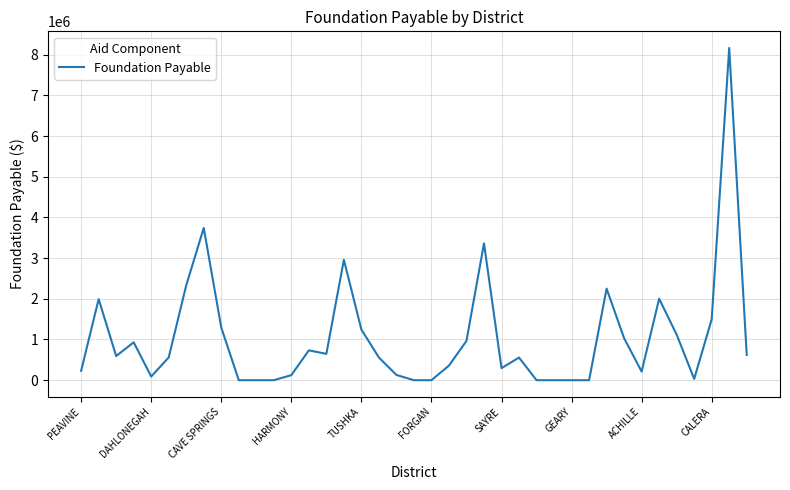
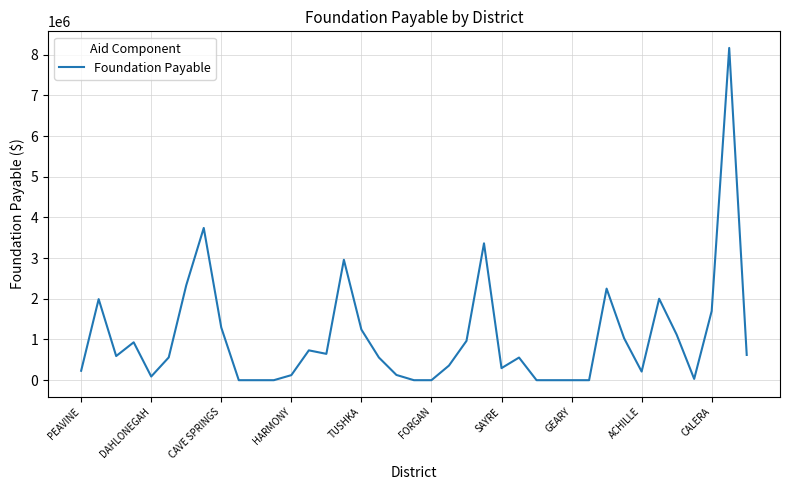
CALERA: 1500000 -> 1700000
